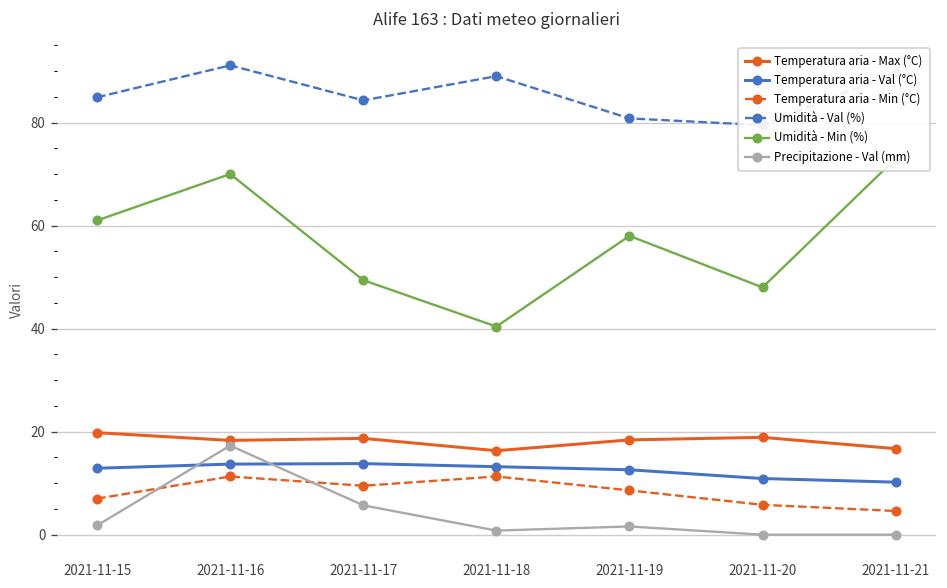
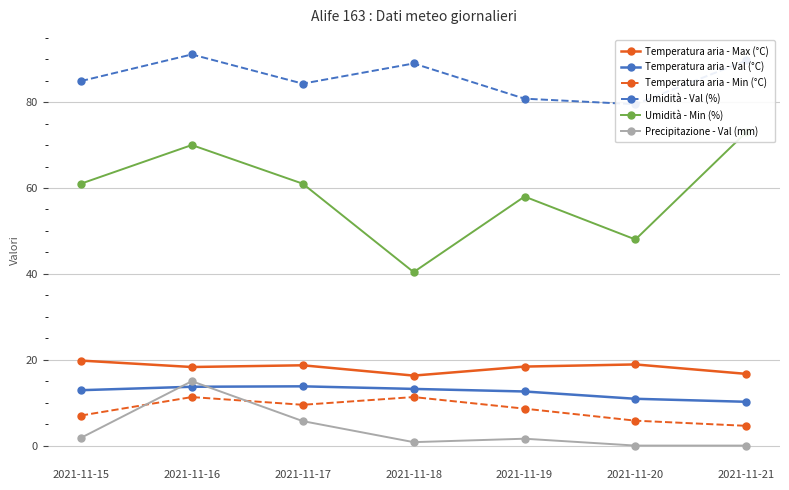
Precipitazione - Val (mm), 2021-11-16: 17 -> 15
Umidità - Min (%), 2021-11-17: 49 -> 61
